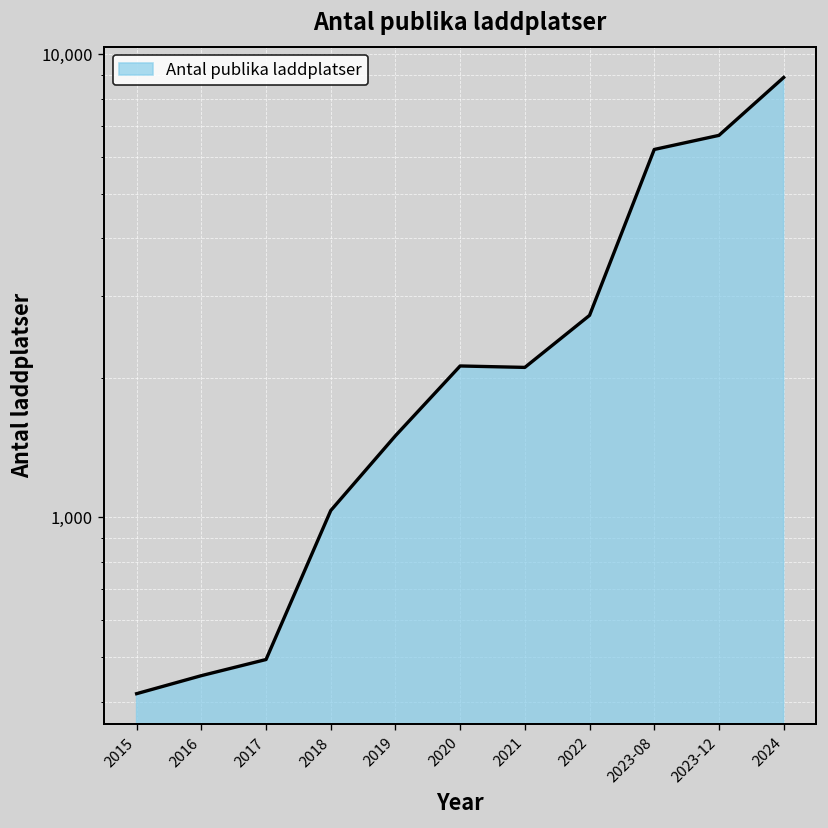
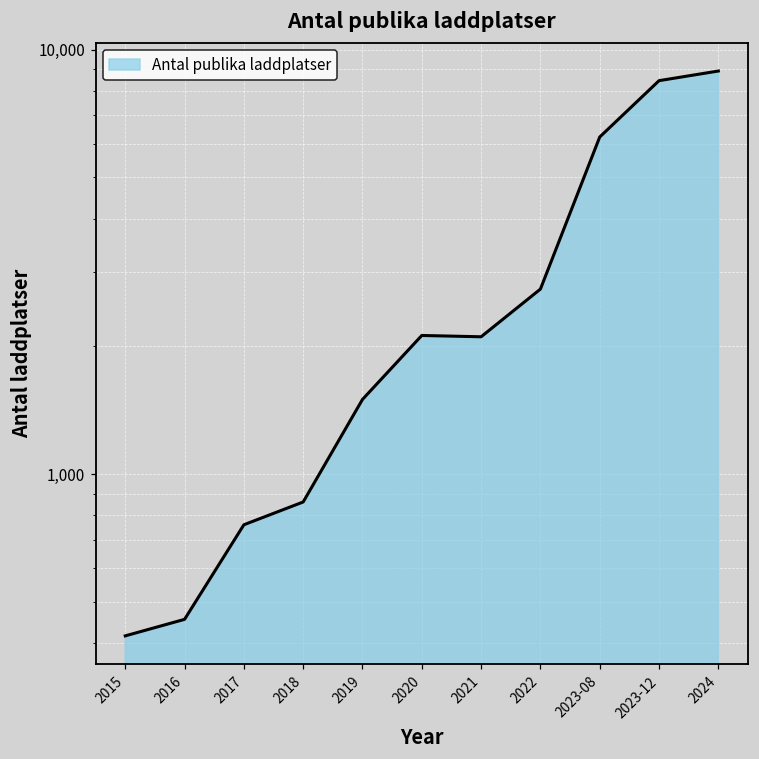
2017: 490 -> 760
2018: 1,030 -> 860
2023-12: 6,700 -> 8,500
